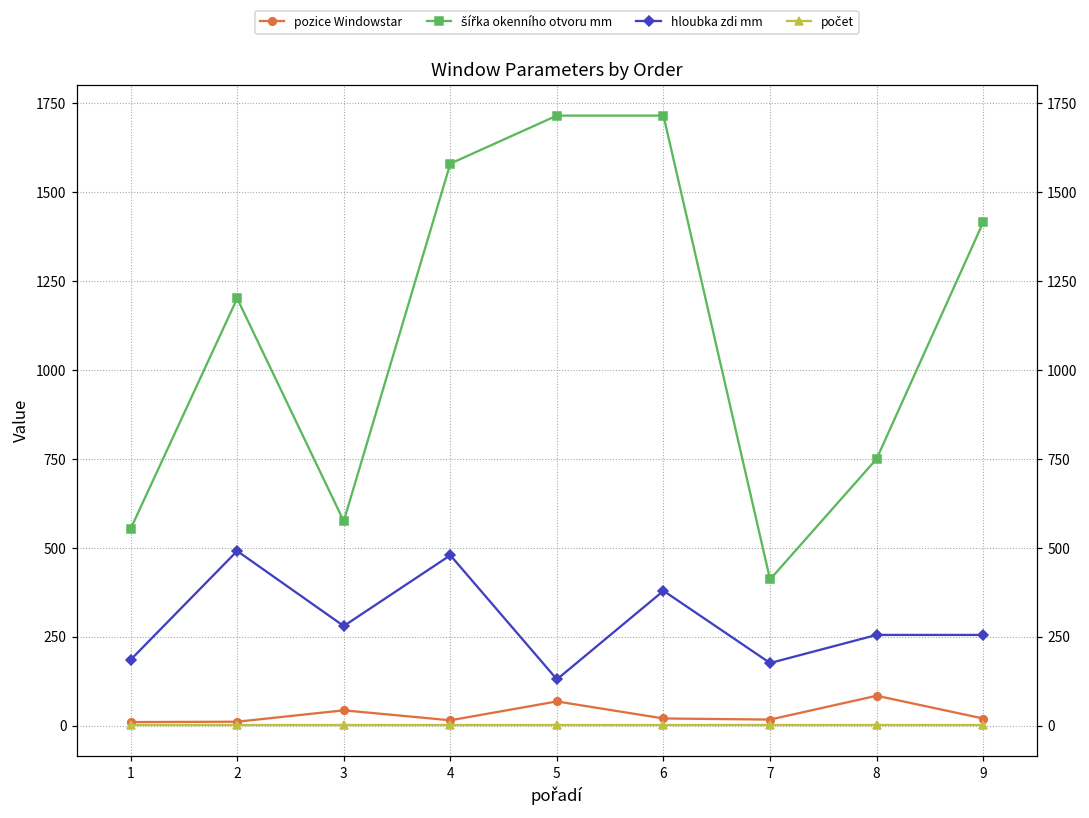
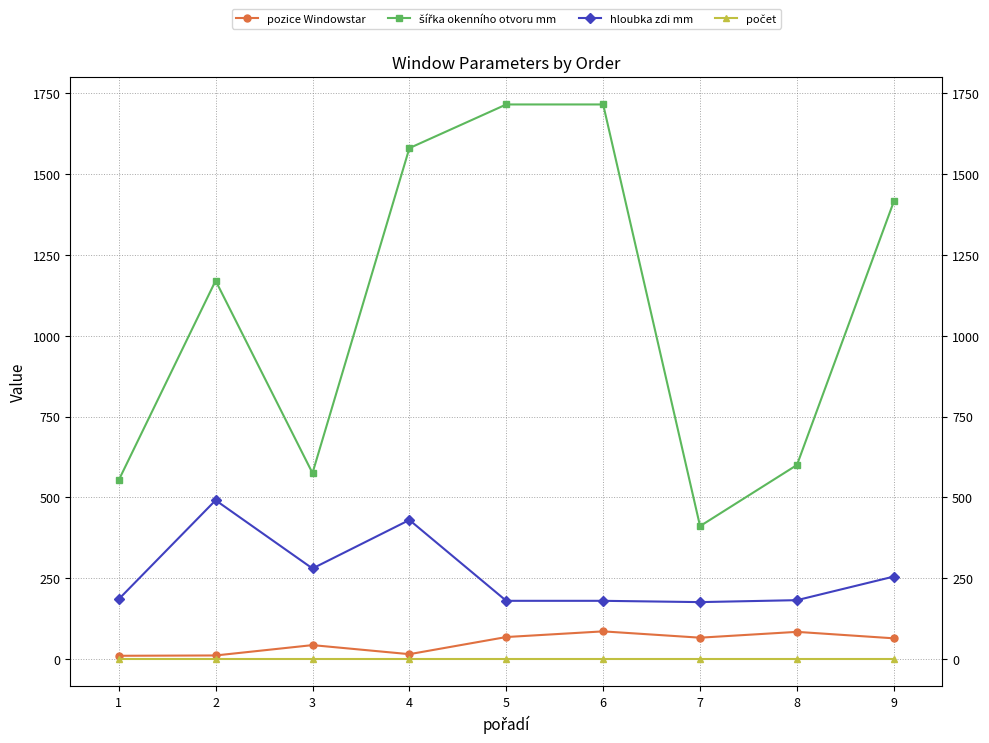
šířka okenního otvoru mm, 2: 1200 -> 1170
hloubka zdi mm, 4: 480 -> 430
hloubka zdi mm, 5: 130 -> 180
pozice Windowstar, 6: 20 -> 90
hloubka zdi mm, 6: 380 -> 180
pozice Windowstar, 7: 20 -> 70
šířka okenního otvoru mm, 8: 750 -> 600
hloubka zdi mm, 8: 260 -> 180
pozice Windowstar, 9: 20 -> 60
